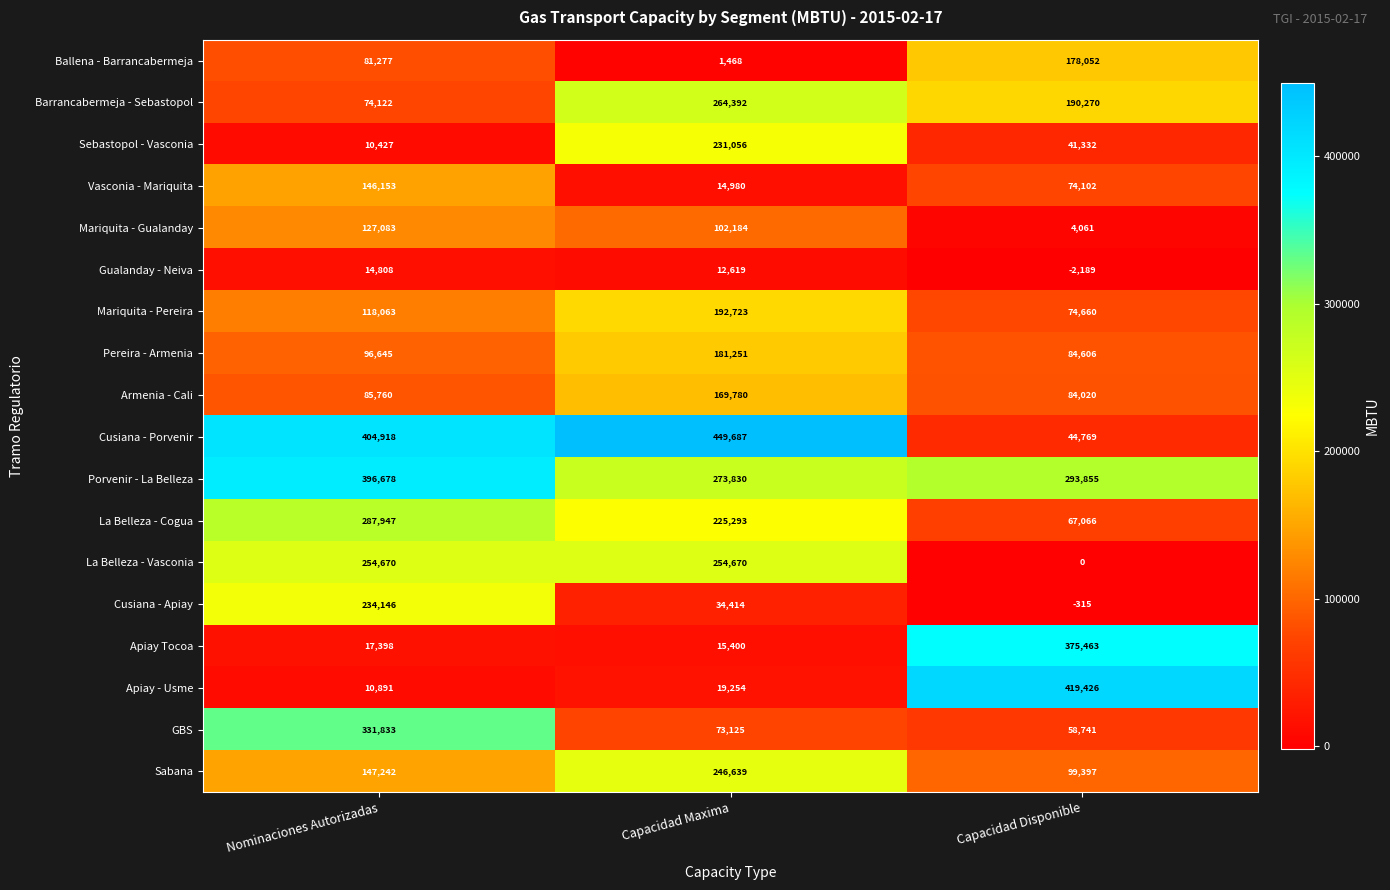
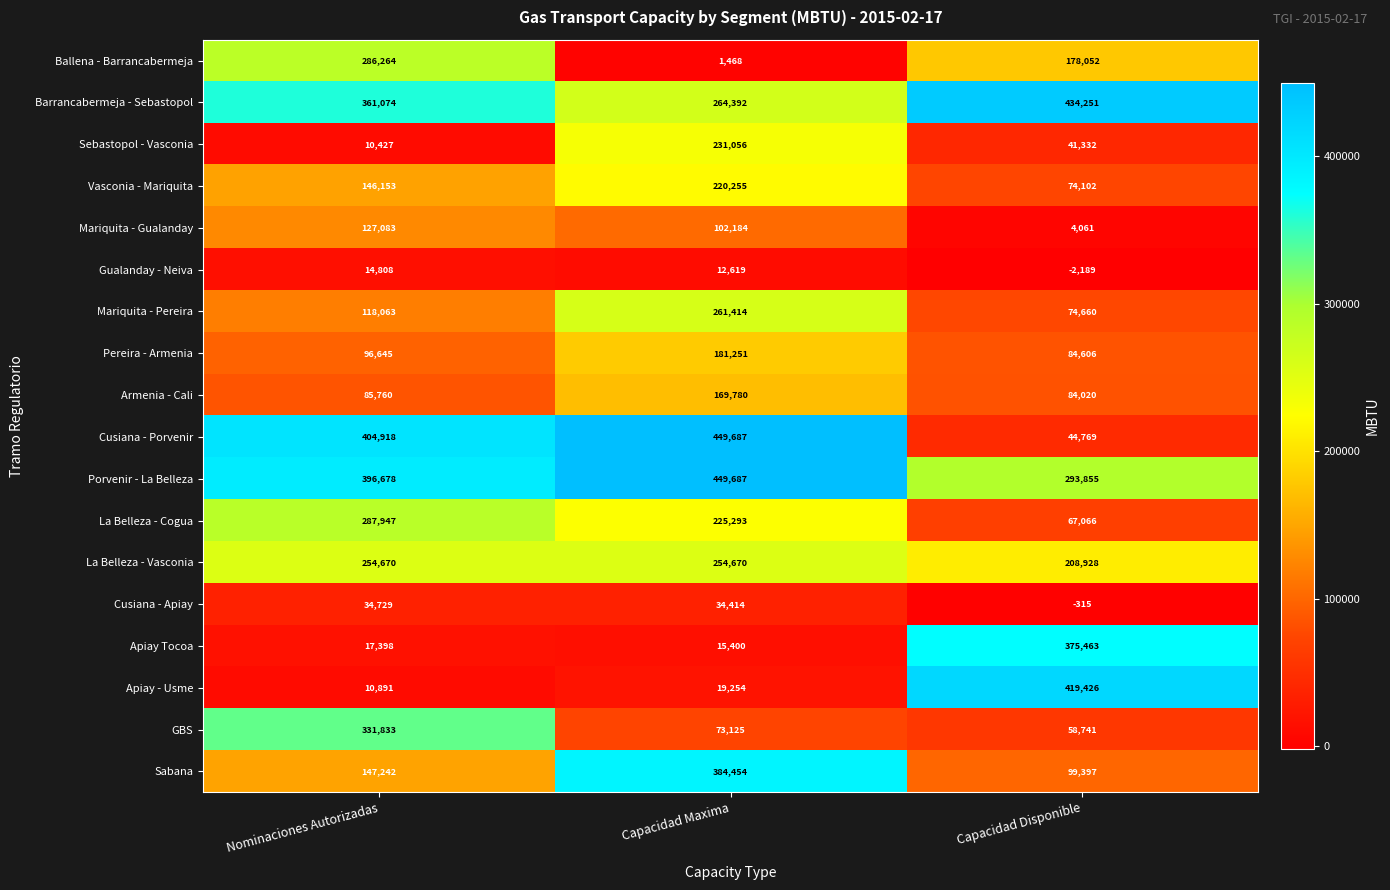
Ballena - Barrancabermeja, Nominaciones Autorizadas: 81,277 -> 286,264
Barrancabermeja - Sebastopol, Nominaciones Autorizadas: 74,122 -> 361,074
Barrancabermeja - Sebastopol, Capacidad Disponible: 190,270 -> 434,251
Vasconia - Mariquita, Capacidad Maxima: 14,980 -> 220,255
Mariquita - Pereira, Capacidad Maxima: 192,723 -> 261,414
Porvenir - La Belleza, Capacidad Maxima: 273,830 -> 449,687
La Belleza - Vasconia, Capacidad Disponible: 0 -> 208,928
Cusiana - Apiay, Nominaciones Autorizadas: 234,146 -> 34,729
Sabana, Capacidad Maxima: 246,639 -> 384,454
